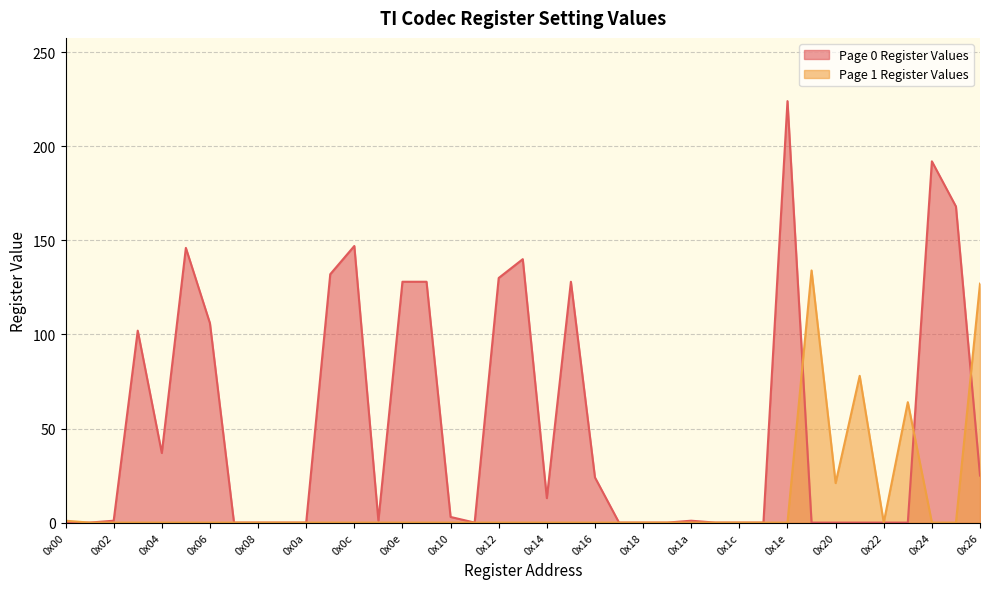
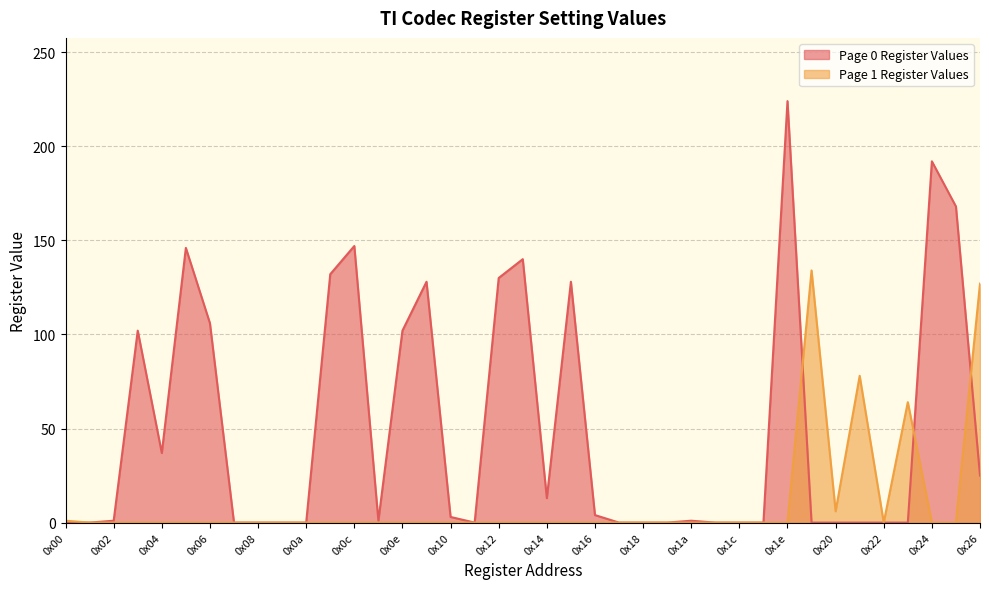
Page 0 Register Values, 0x0e: 128 -> 102
Page 0 Register Values, 0x16: 24 -> 4
Page 1 Register Values, 0x20: 21 -> 6
